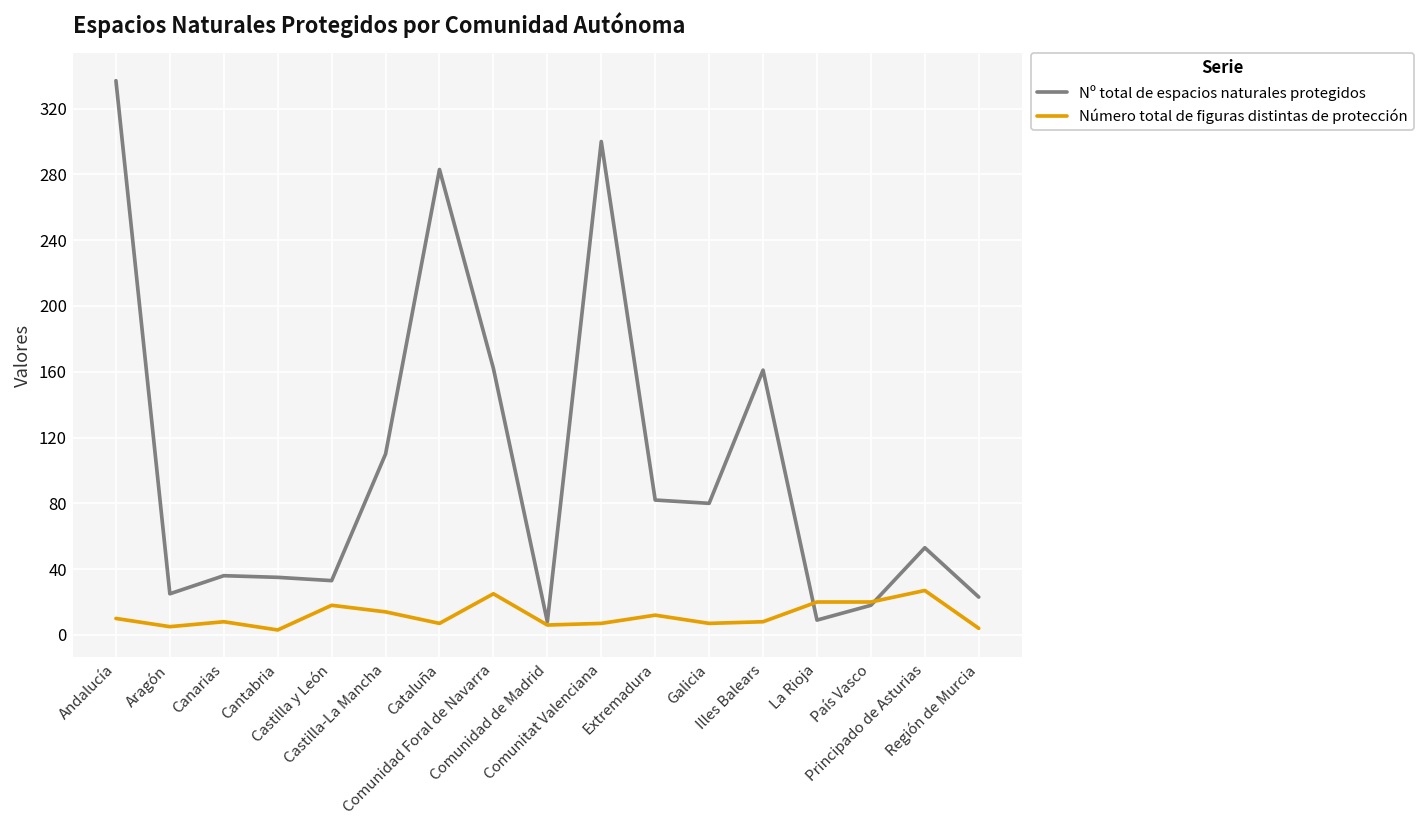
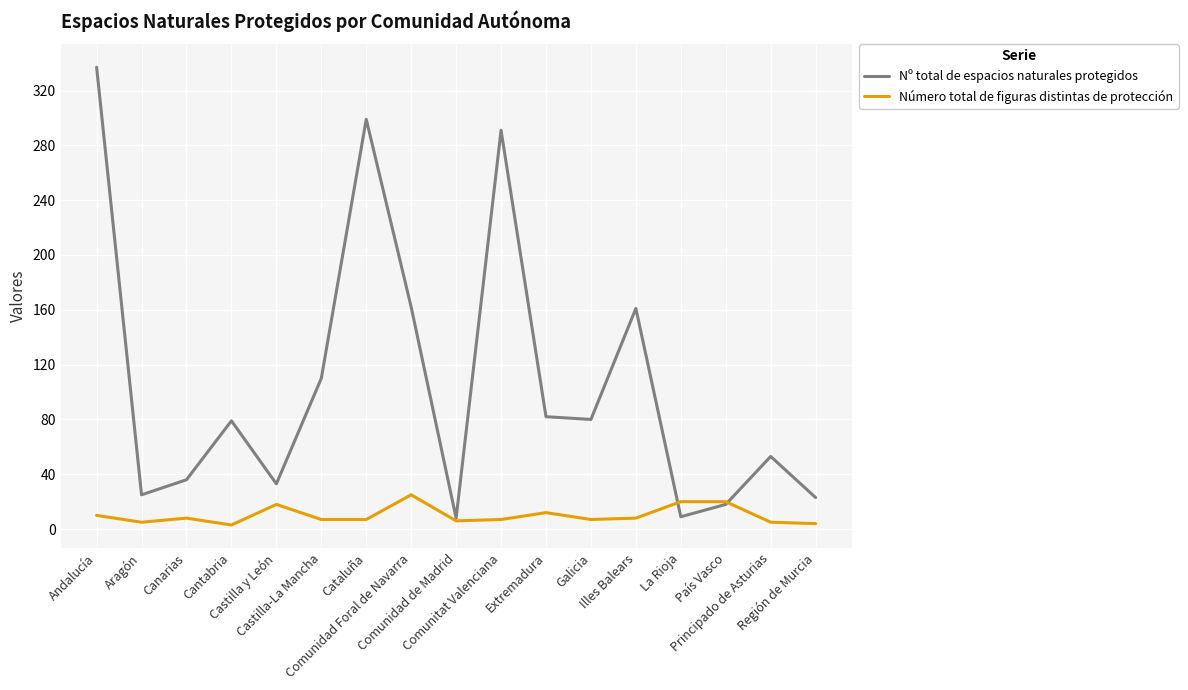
Nº total de espacios naturales protegidos, Cantabria: 35 -> 79
Número total de figuras distintas de protección, Castilla-La Mancha: 14 -> 7
Nº total de espacios naturales protegidos, Cataluña: 283 -> 299
Nº total de espacios naturales protegidos, Comunitat Valenciana: 300 -> 291
Número total de figuras distintas de protección, Principado de Asturias: 27 -> 5
